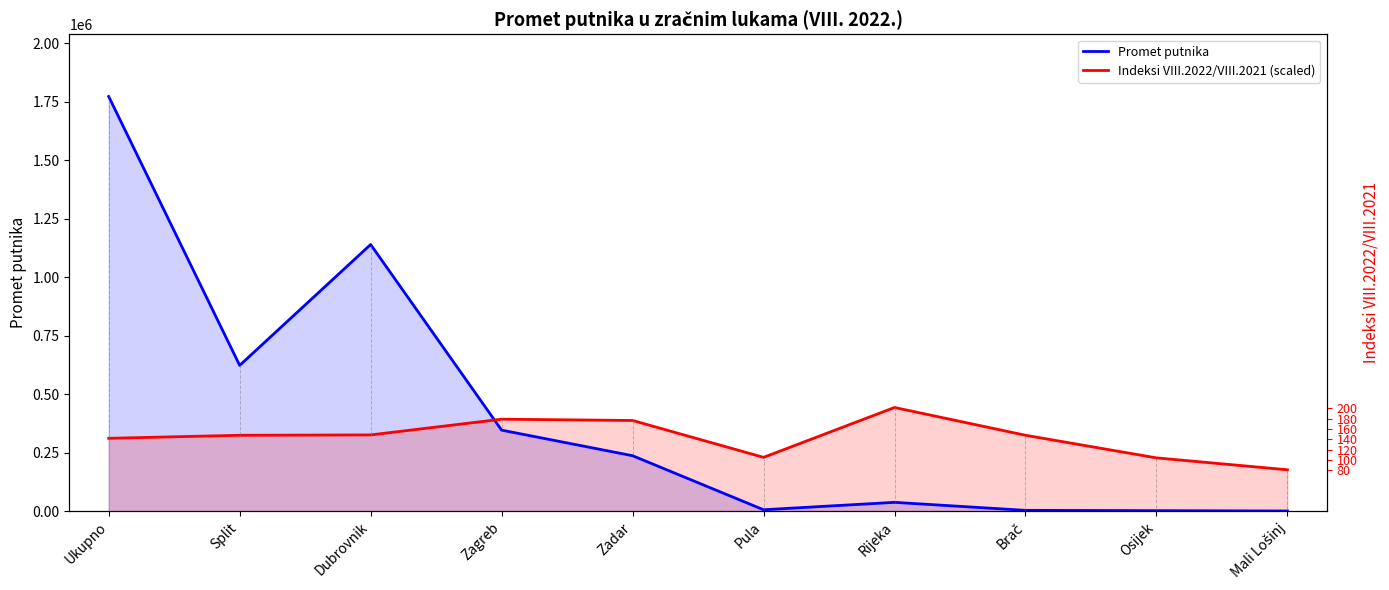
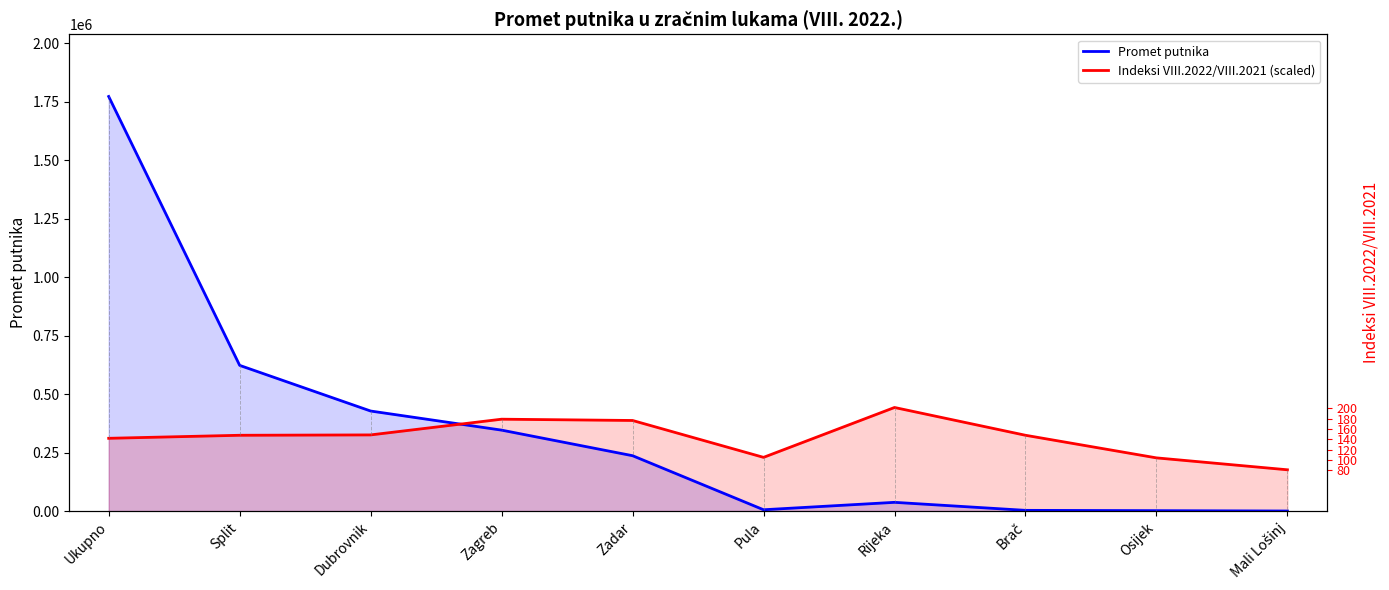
Promet putnika, Dubrovnik: 1140000 -> 430000
